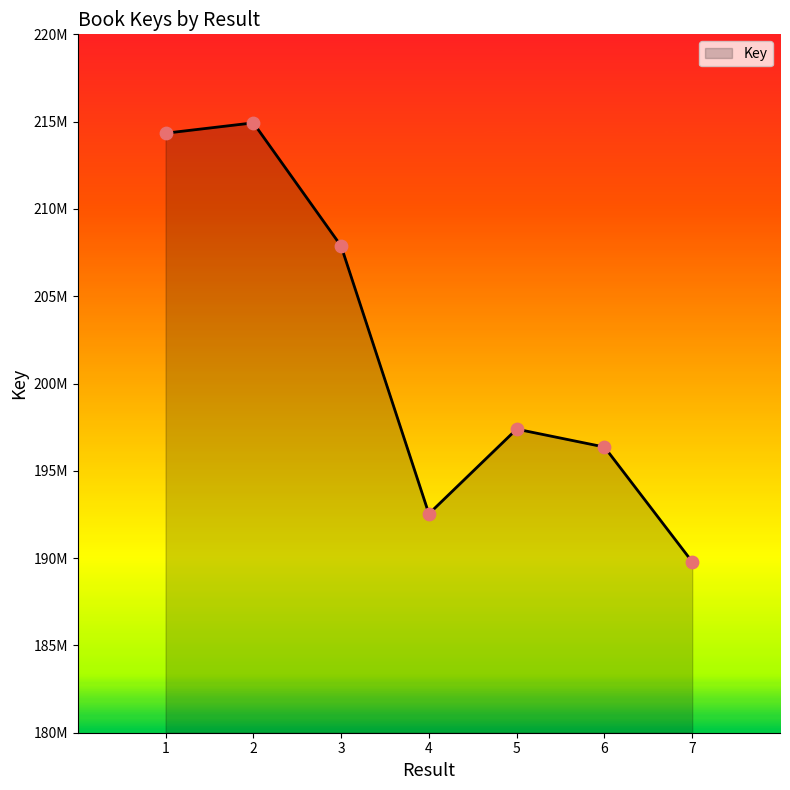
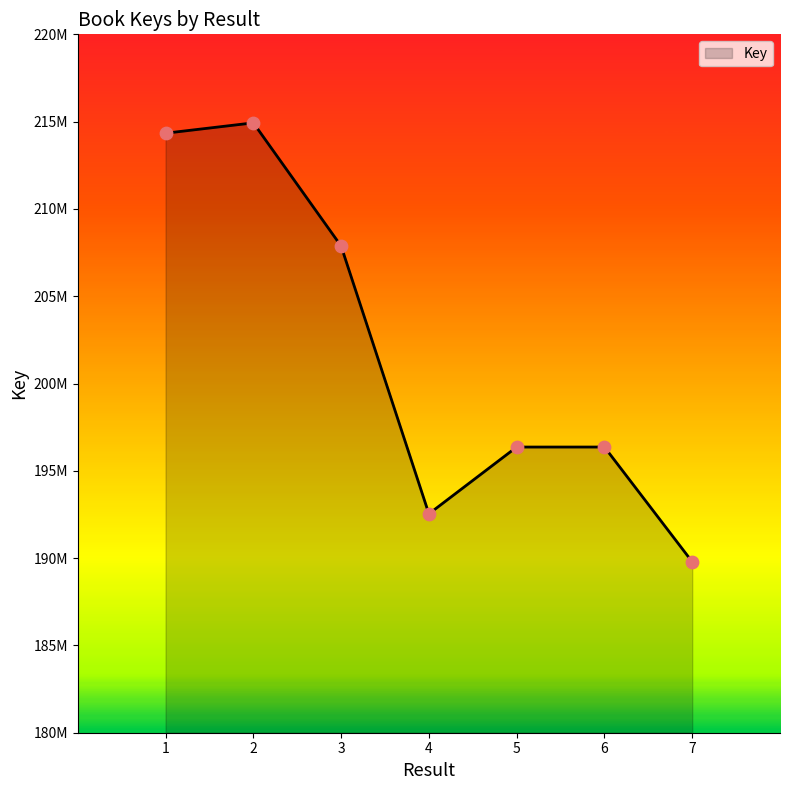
5: 197400000 -> 196400000
